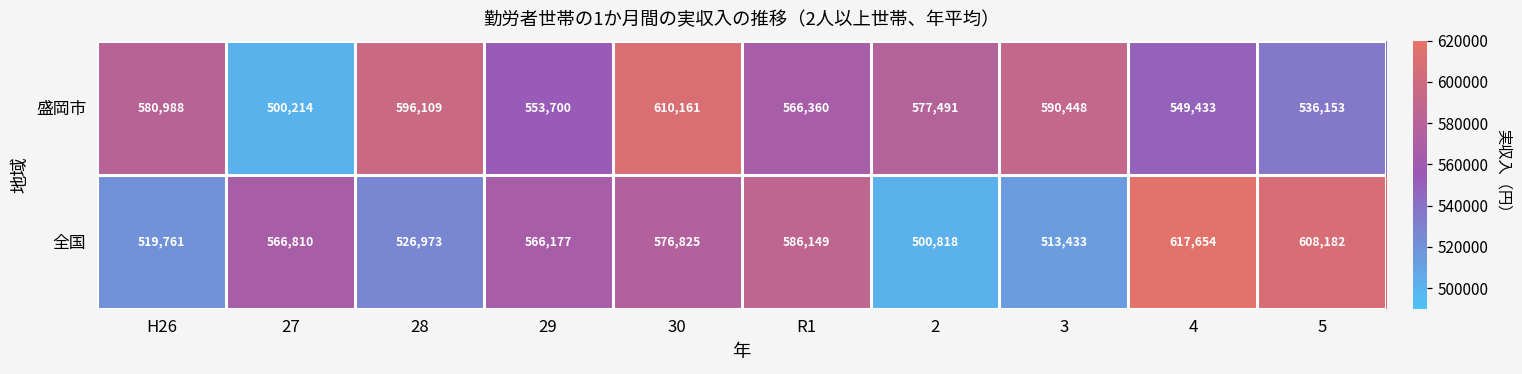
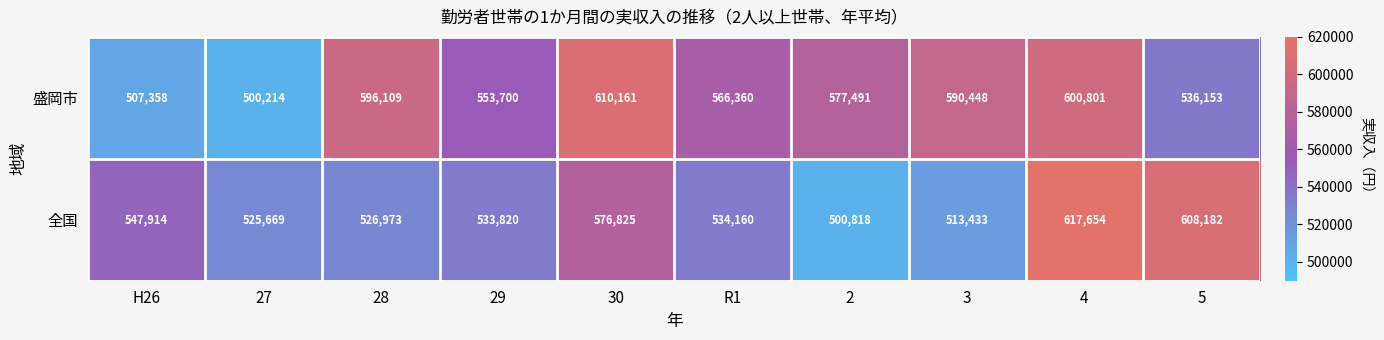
盛岡市, H26: 580,988 -> 507,358
盛岡市, 4: 549,433 -> 600,801
全国, H26: 519,761 -> 547,914
全国, 27: 566,810 -> 525,669
全国, 29: 566,177 -> 533,820
全国, R1: 586,149 -> 534,160
